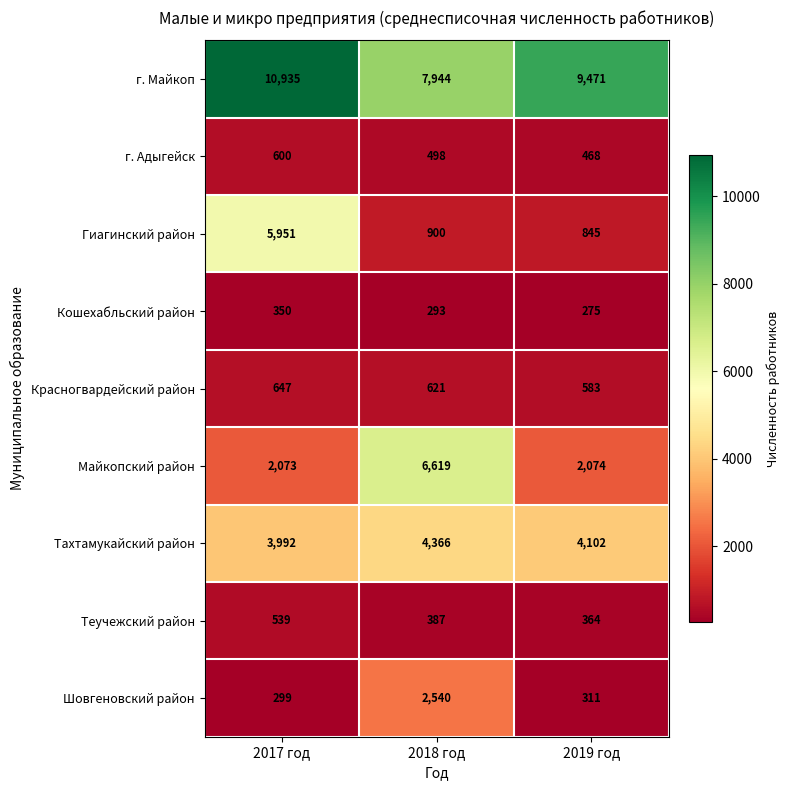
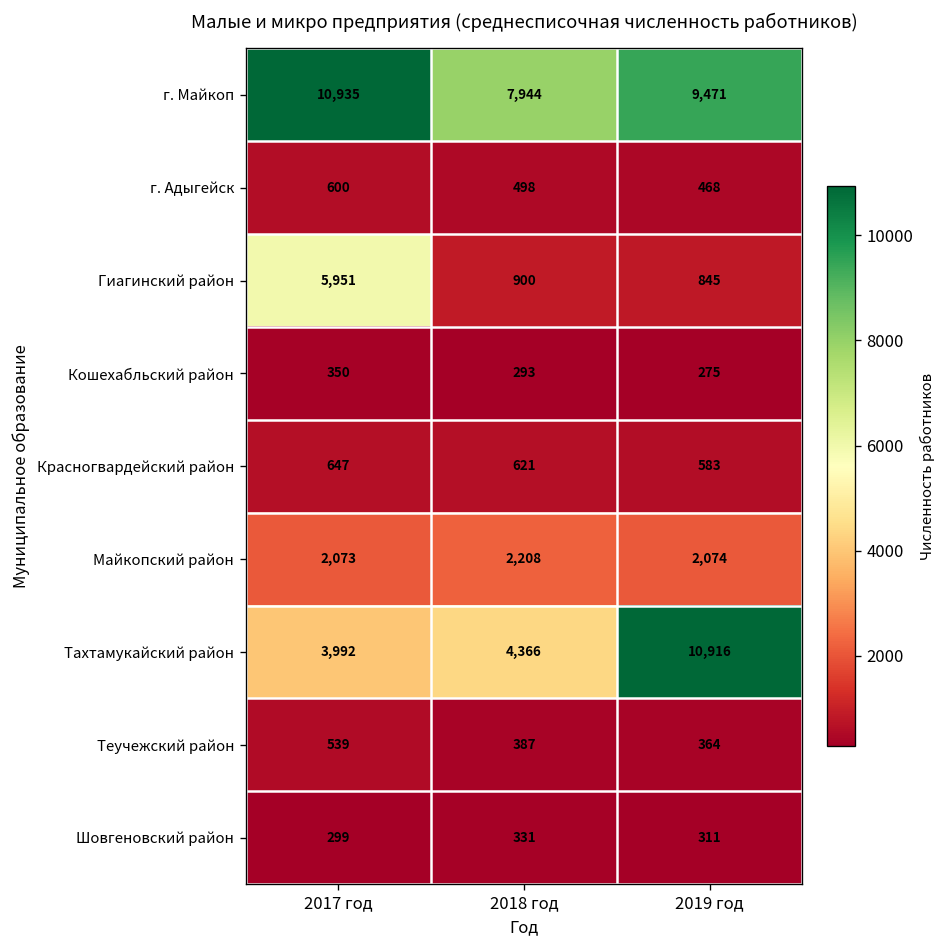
Майкопский район, 2018 год: 6,619 -> 2,208
Тахтамукайский район, 2019 год: 4,102 -> 10,916
Шовгеновский район, 2018 год: 2,540 -> 331
